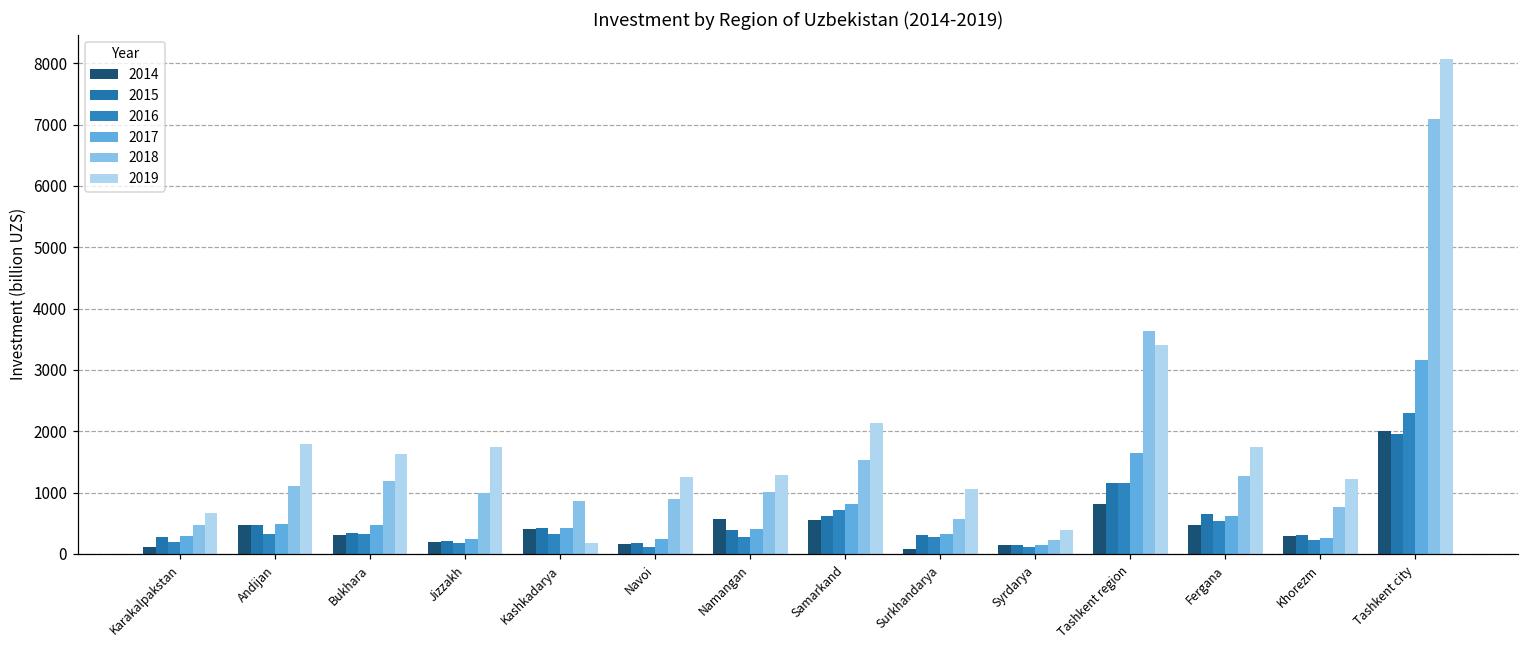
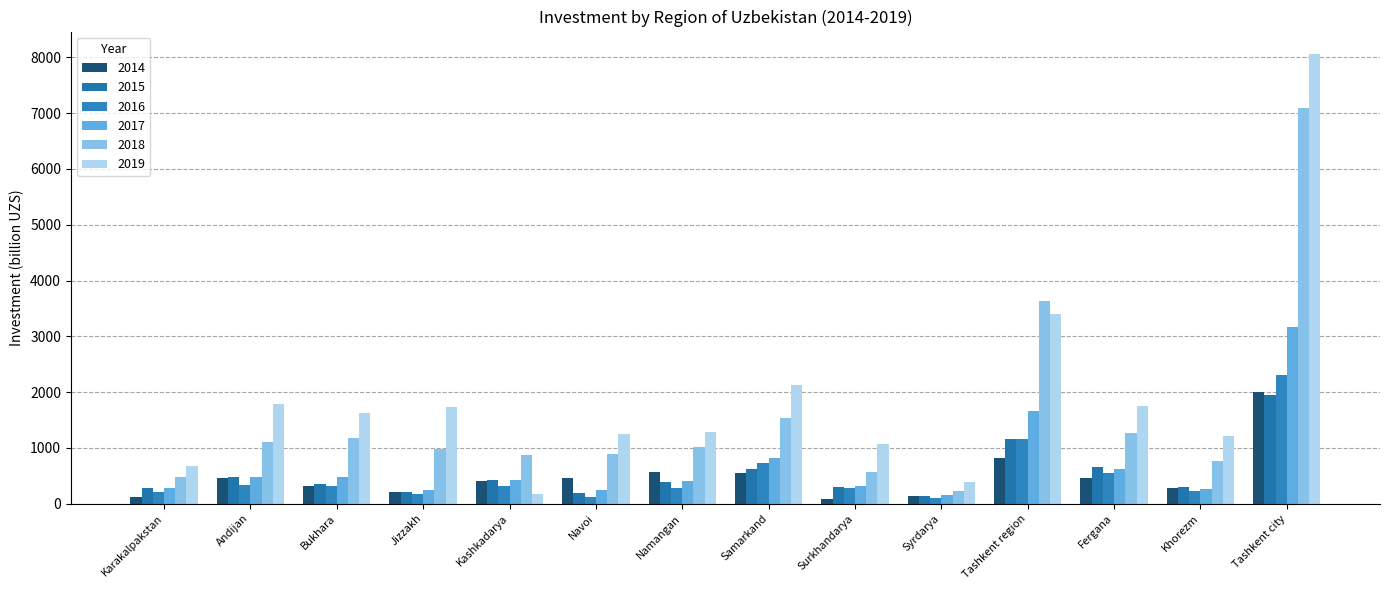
2014, Navoi: 200 -> 500
